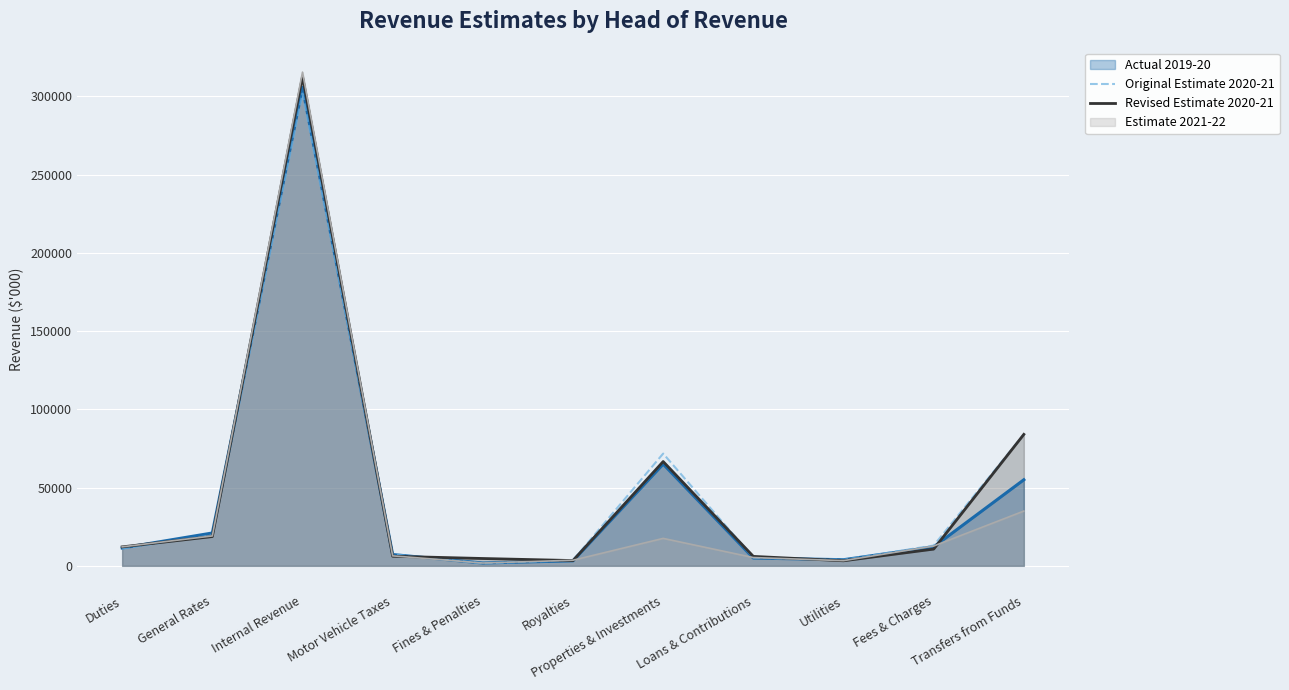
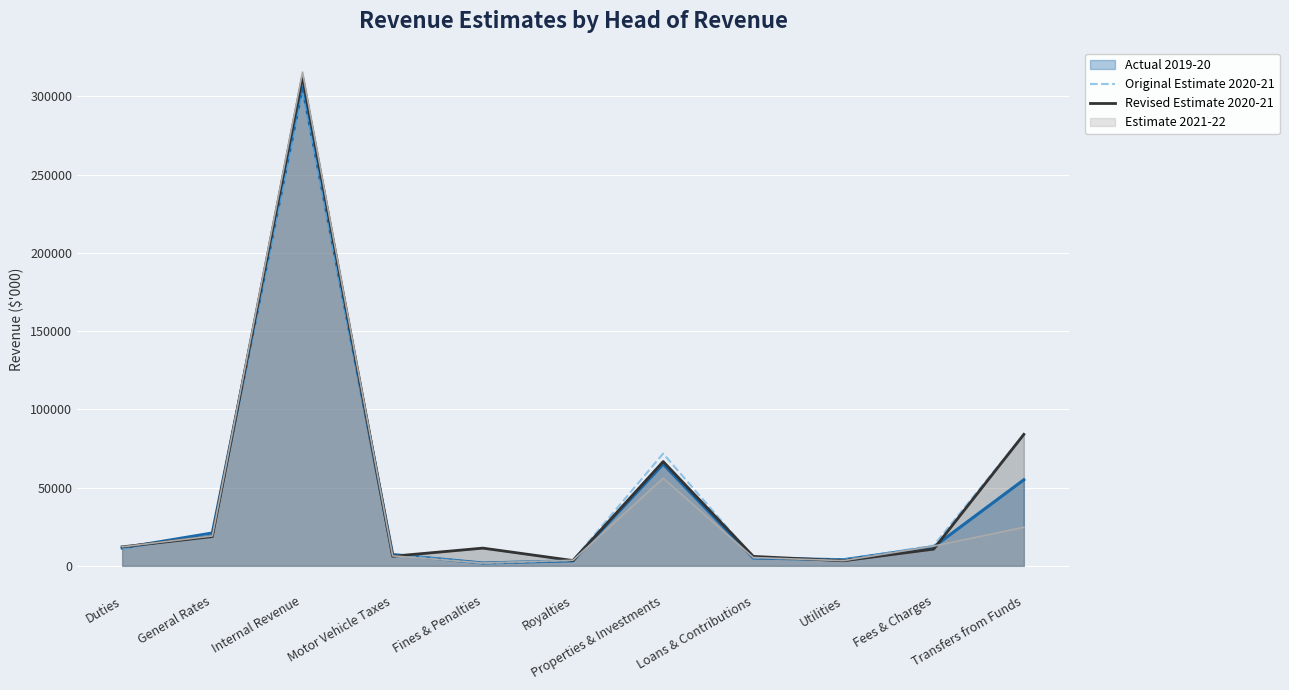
Revised Estimate 2020-21, Fines & Penalties: 5000 -> 11000
Estimate 2021-22, Properties & Investments: 18000 -> 56000
Estimate 2021-22, Transfers from Funds: 35000 -> 25000
